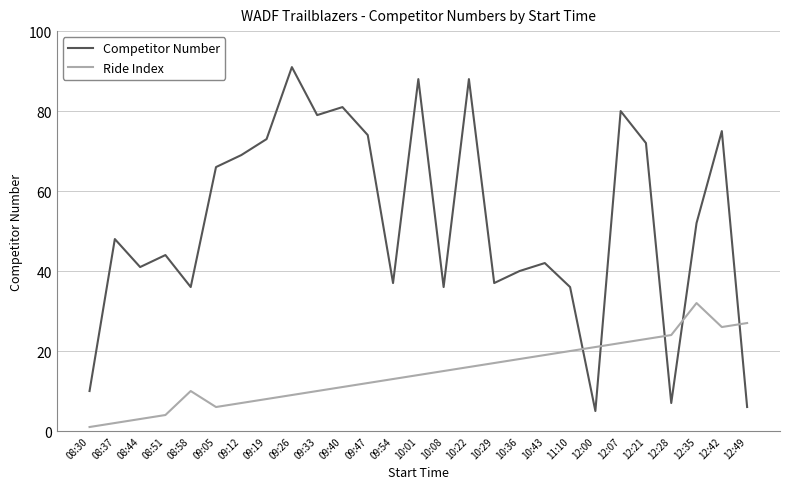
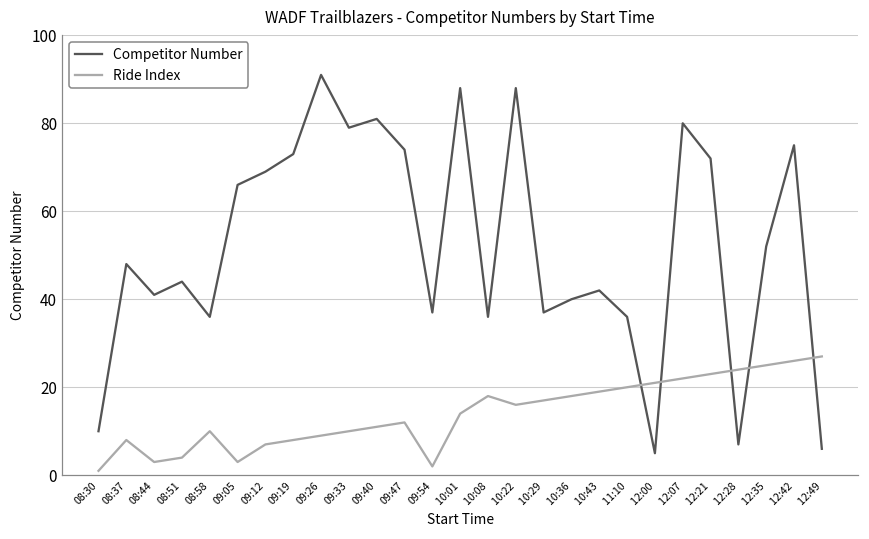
Ride Index, 08:37: 2 -> 8
Ride Index, 09:05: 6 -> 3
Ride Index, 09:54: 13 -> 2
Ride Index, 10:08: 15 -> 18
Ride Index, 12:35: 32 -> 25
